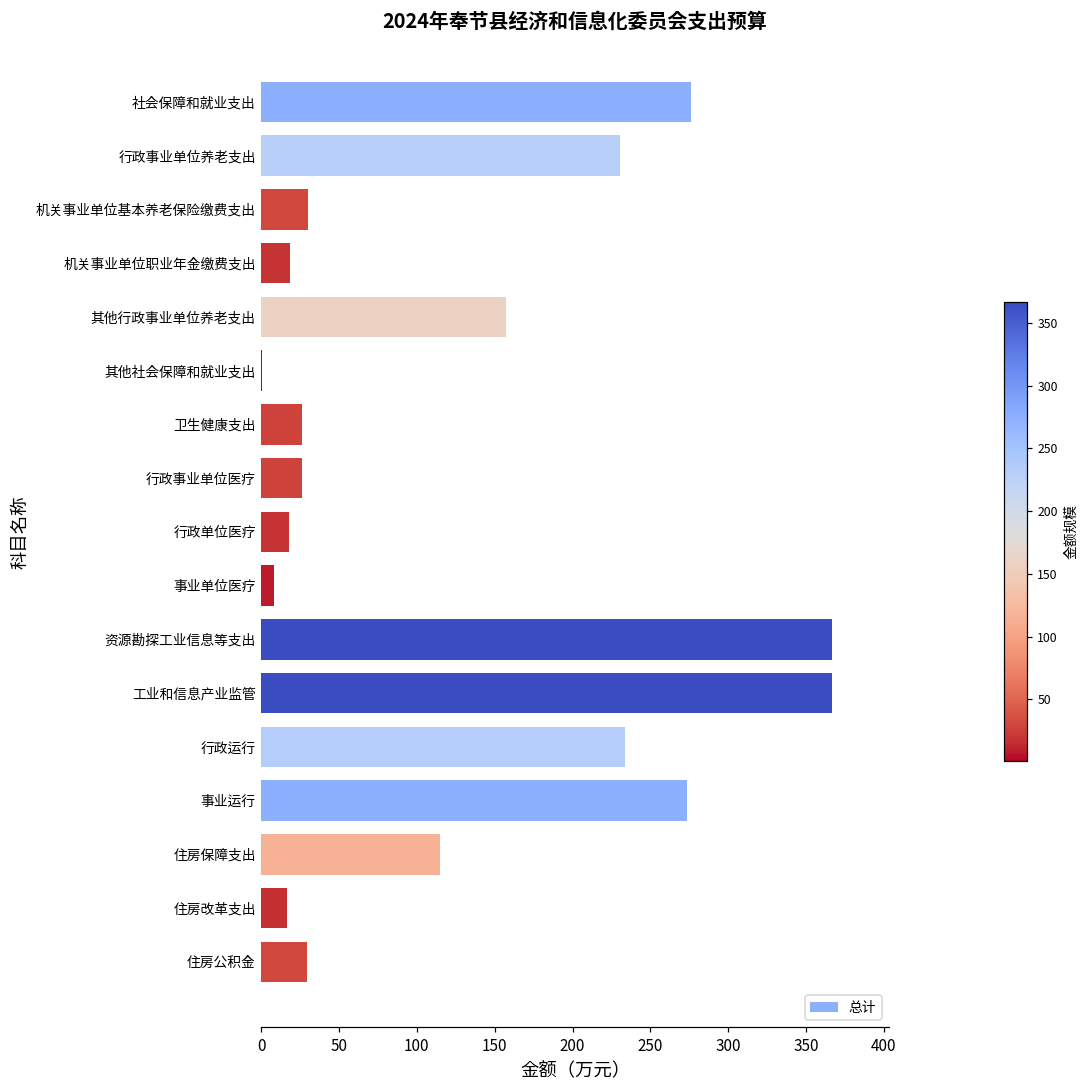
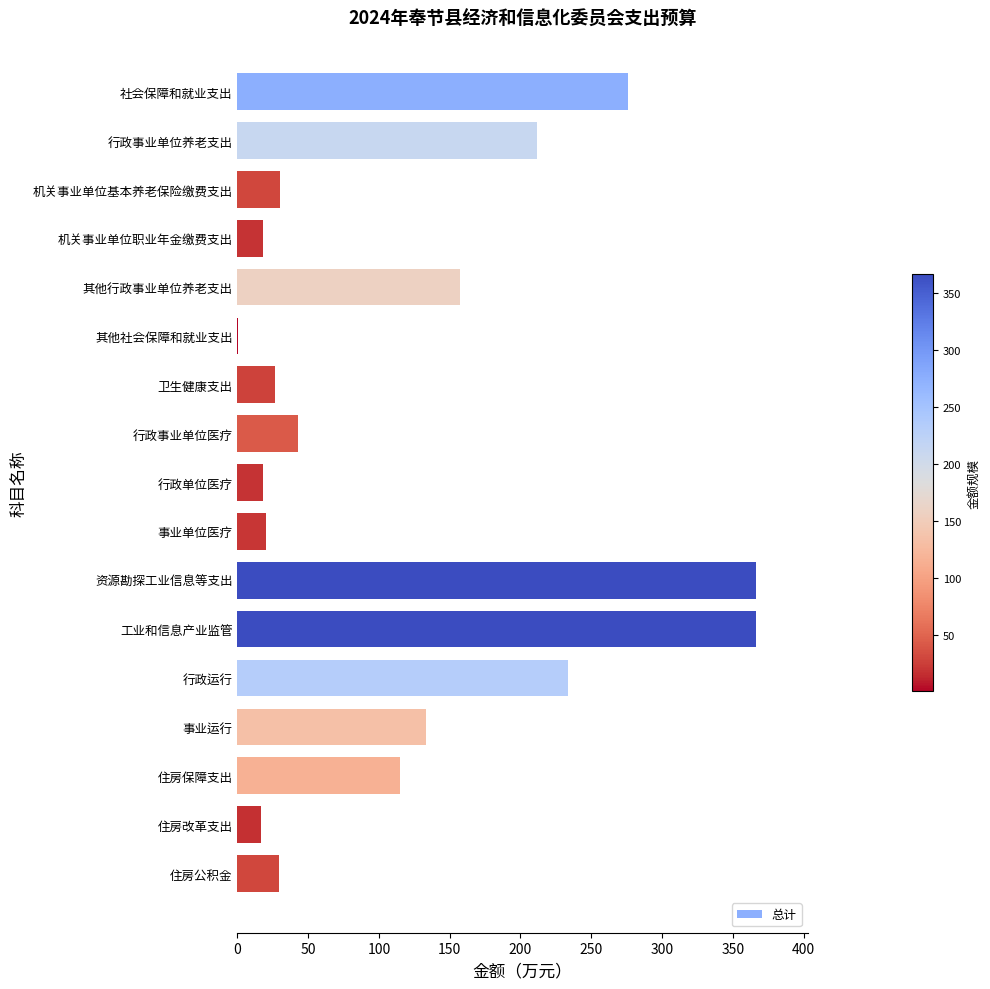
行政事业单位养老支出: 230 -> 212
行政事业单位医疗: 26 -> 43
事业单位医疗: 8 -> 20
事业运行: 274 -> 133
